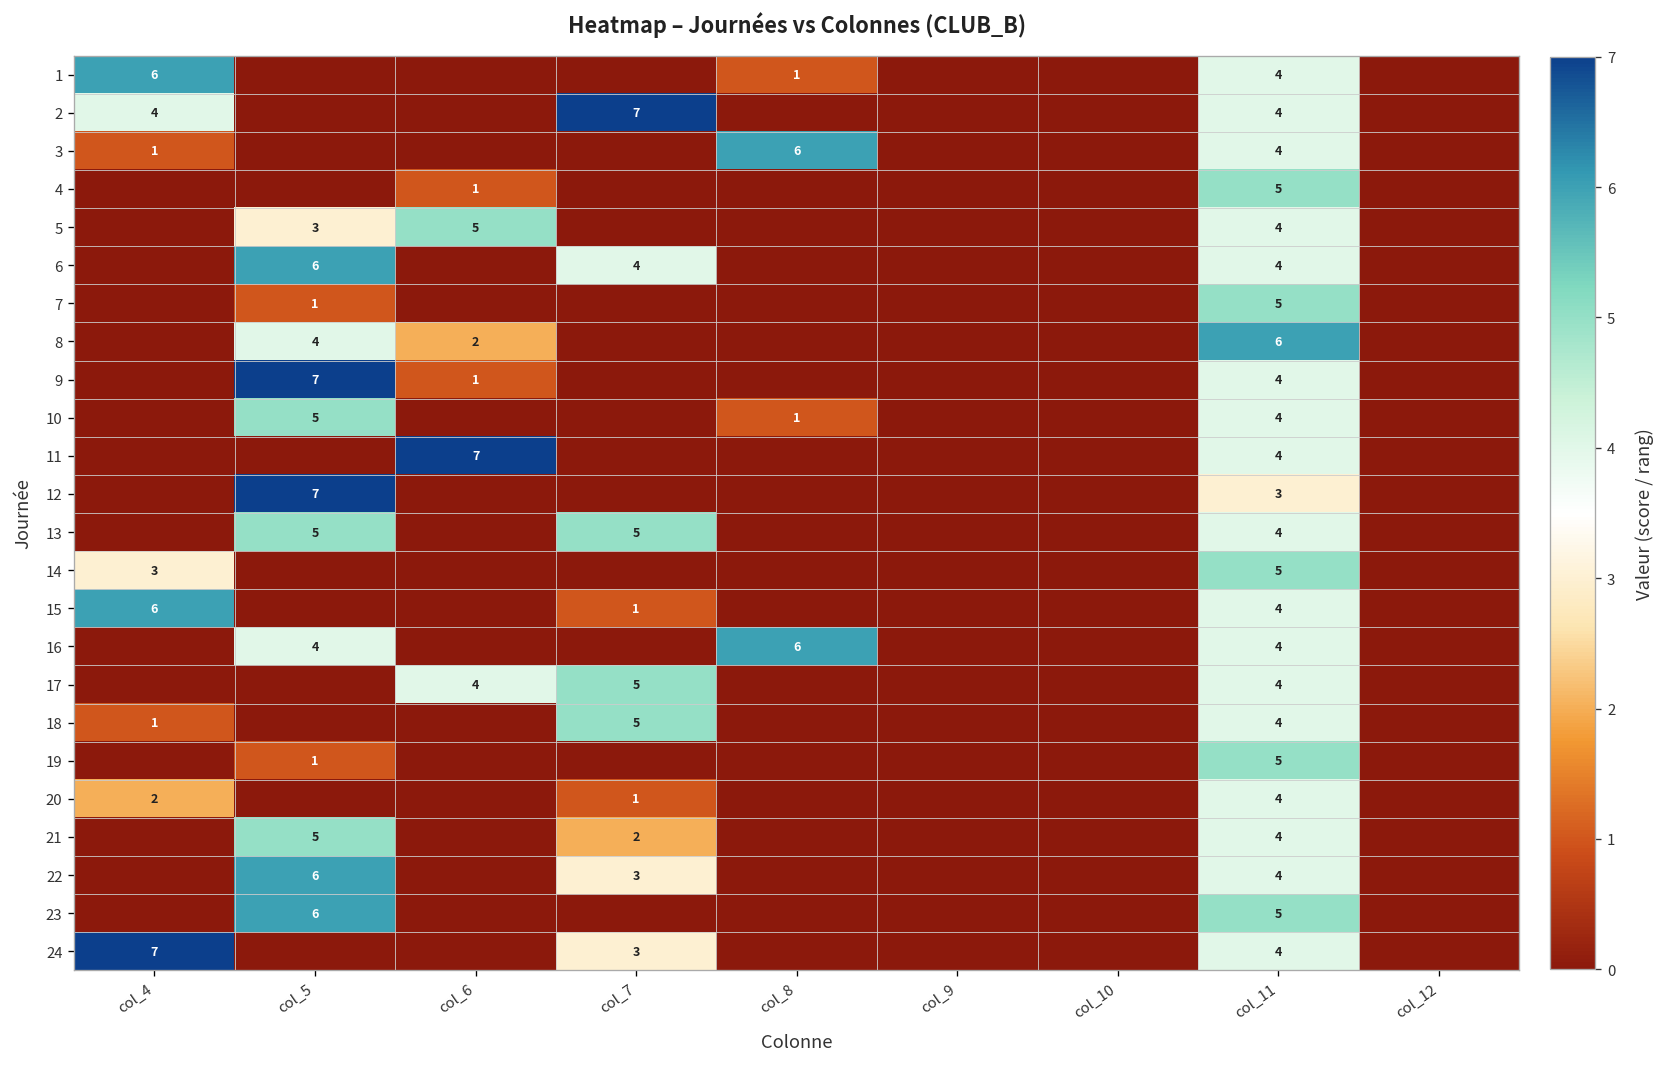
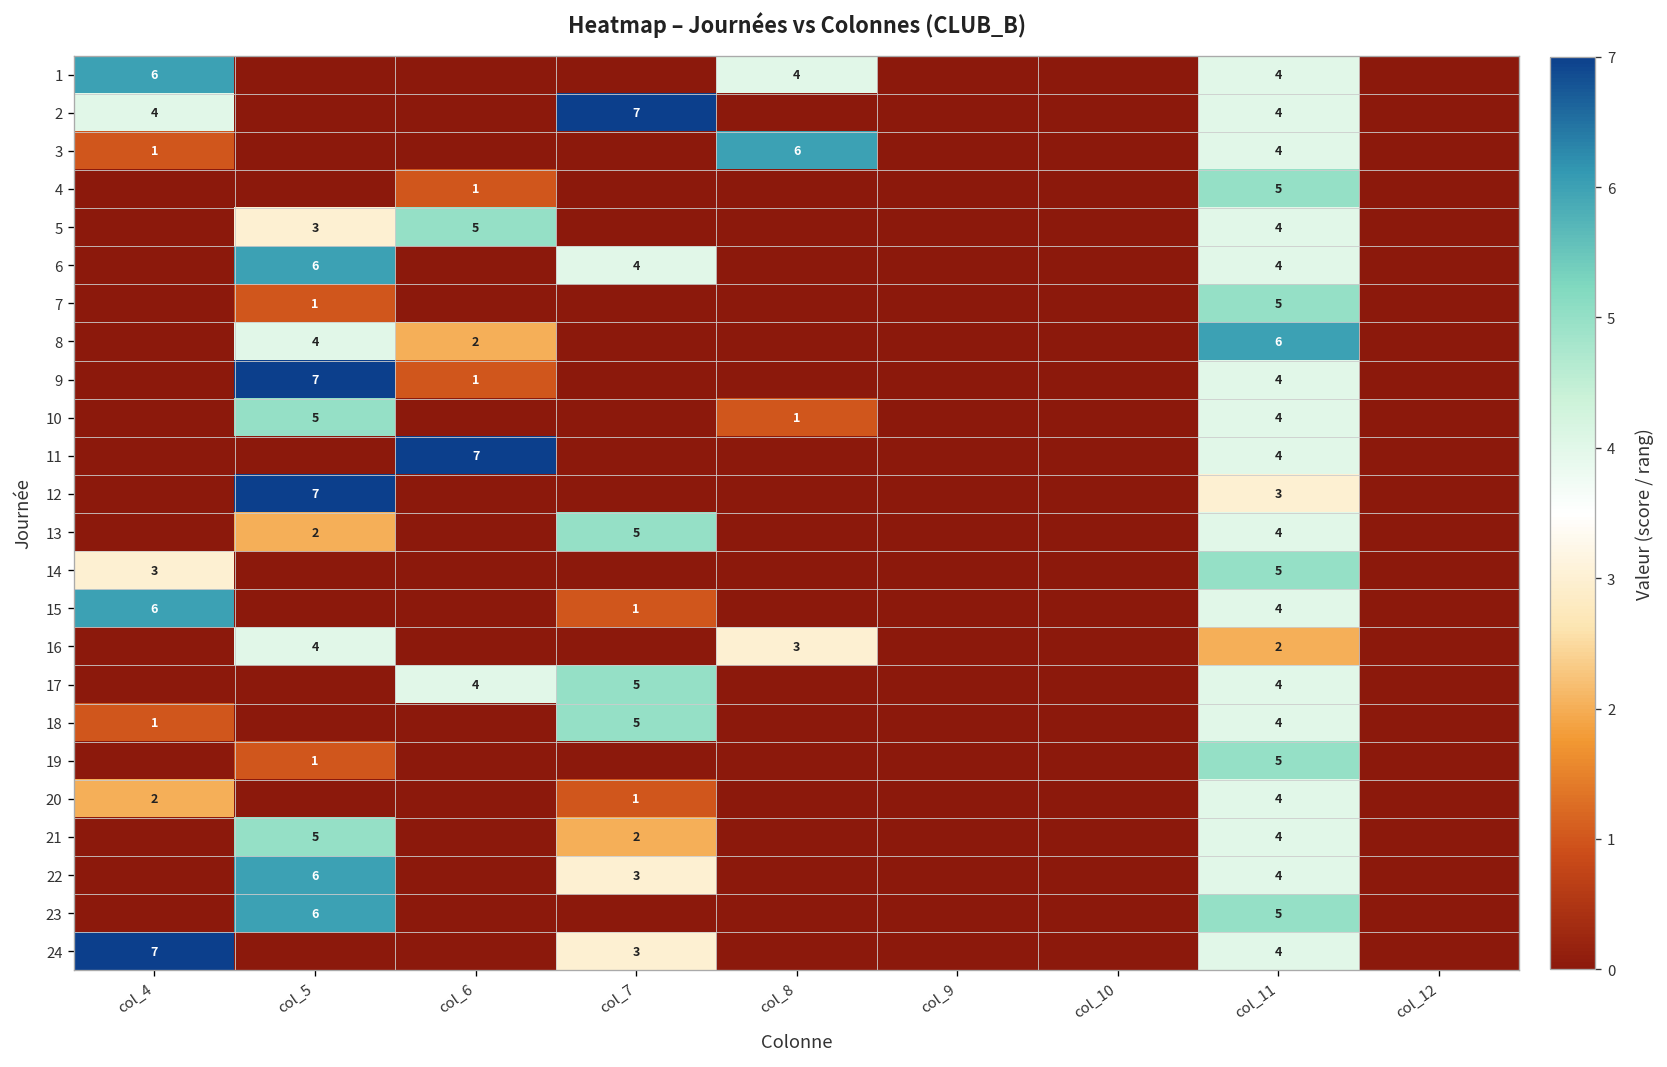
1, col_8: 1 -> 4
13, col_5: 5 -> 2
16, col_8: 6 -> 3
16, col_11: 4 -> 2
